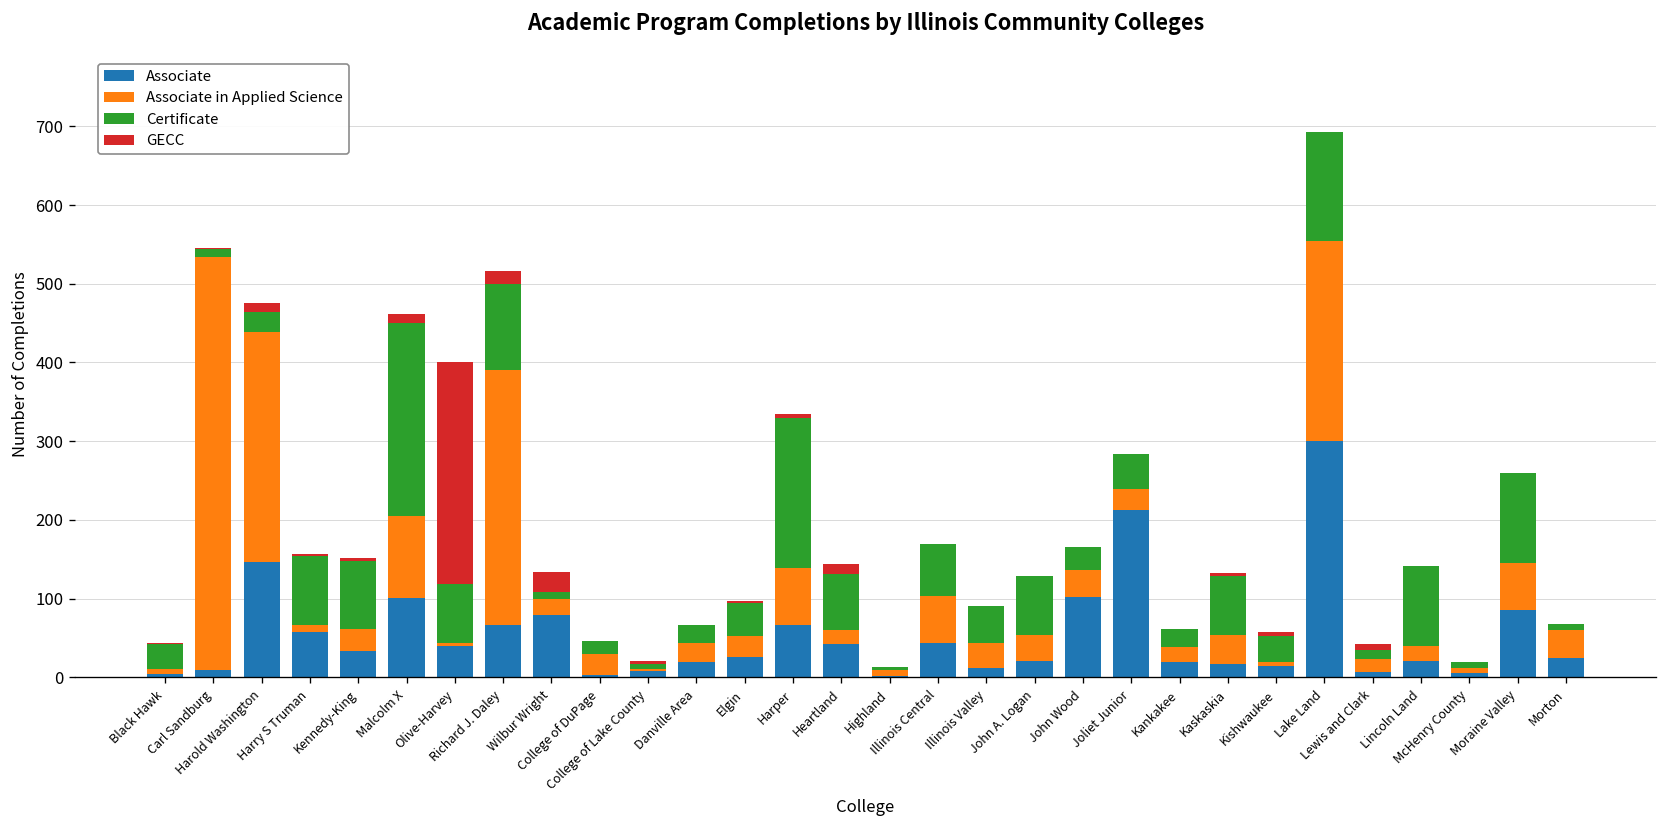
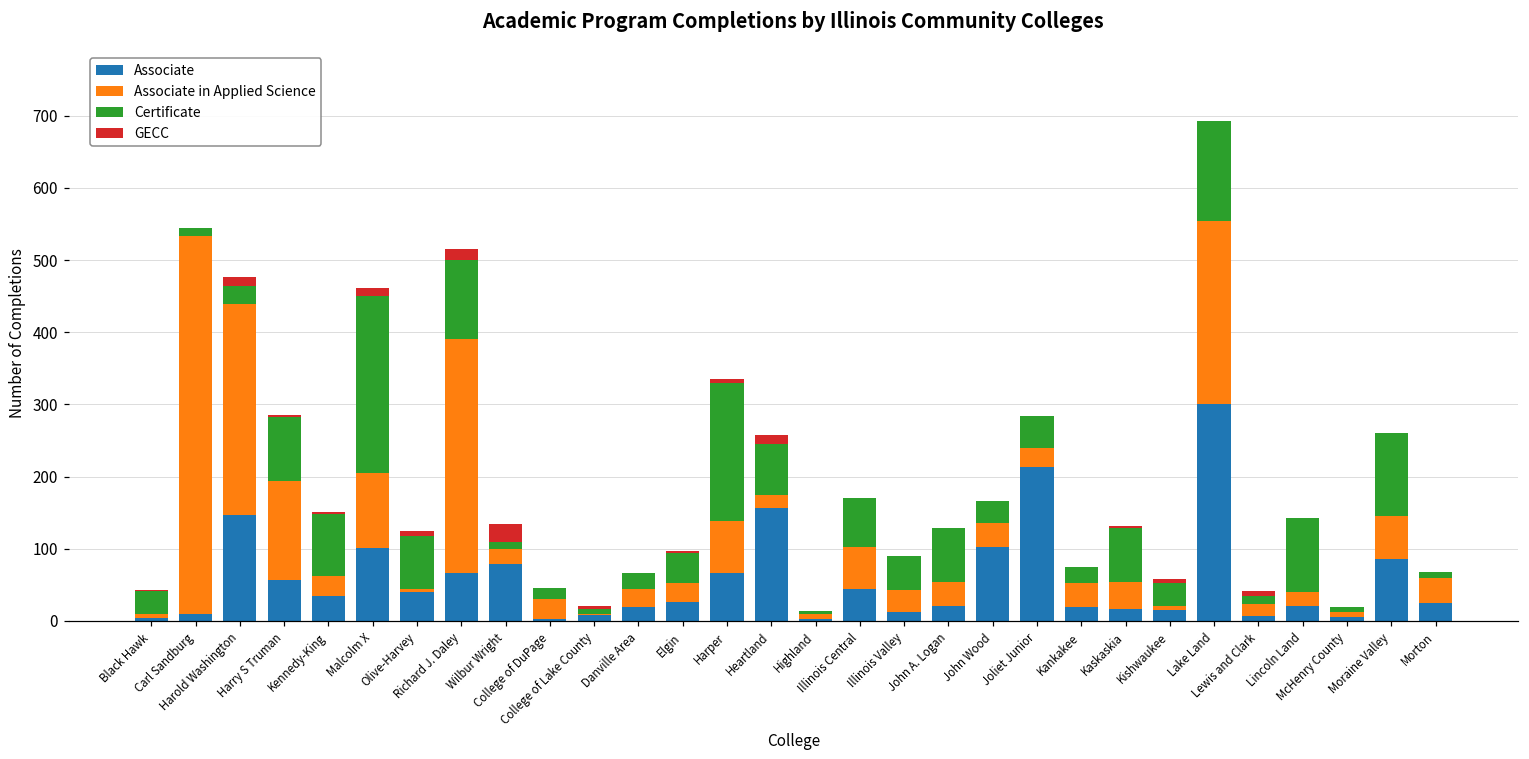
Associate in Applied Science, Harry S Truman: 10 -> 140
GECC, Olive-Harvey: 280 -> 10
Associate, Heartland: 40 -> 160
Associate in Applied Science, Kankakee: 20 -> 30
